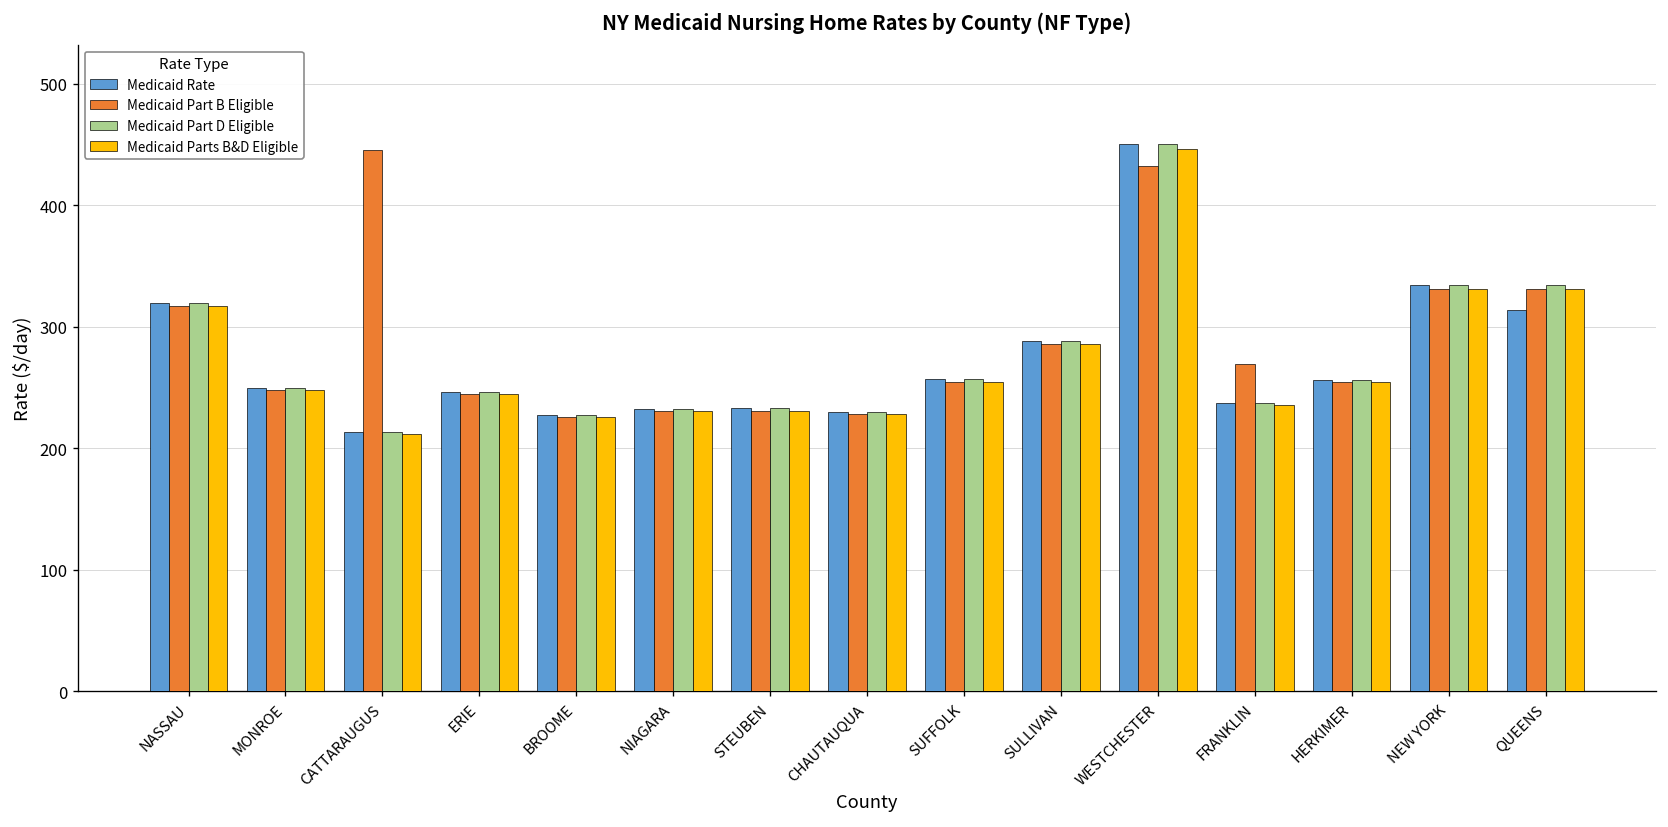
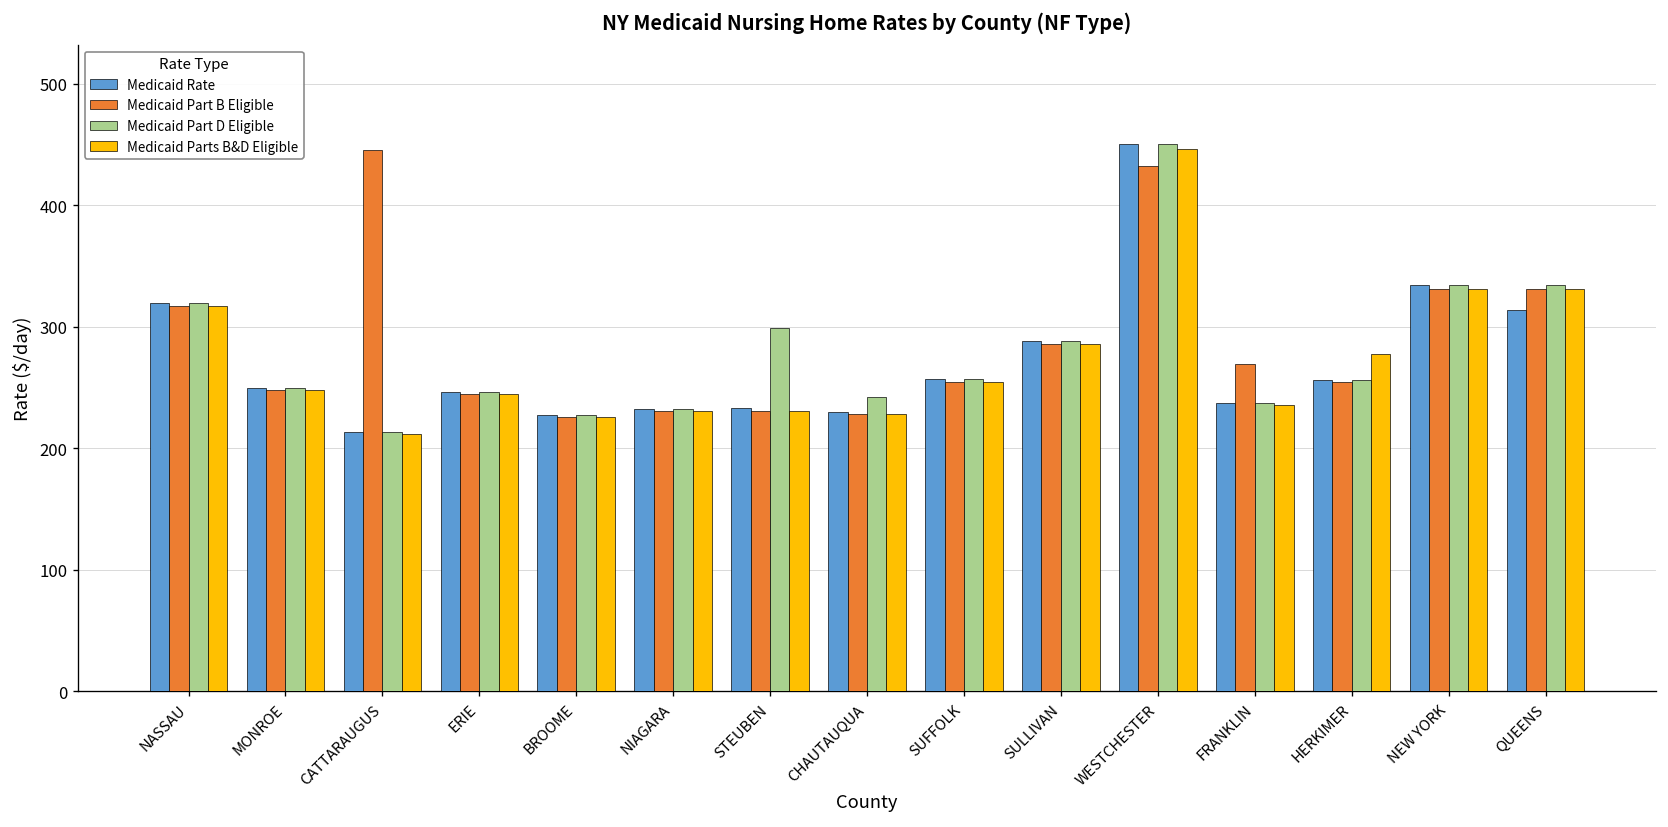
Medicaid Part D Eligible, STEUBEN: 233 -> 299
Medicaid Part D Eligible, CHAUTAUQUA: 230 -> 242
Medicaid Parts B&D Eligible, HERKIMER: 255 -> 278
